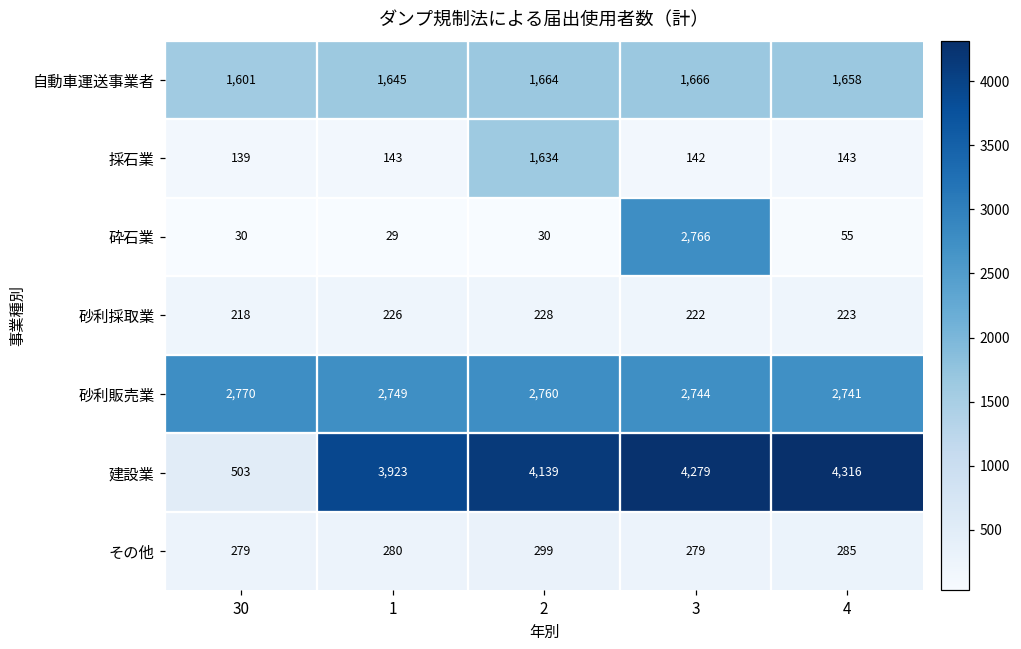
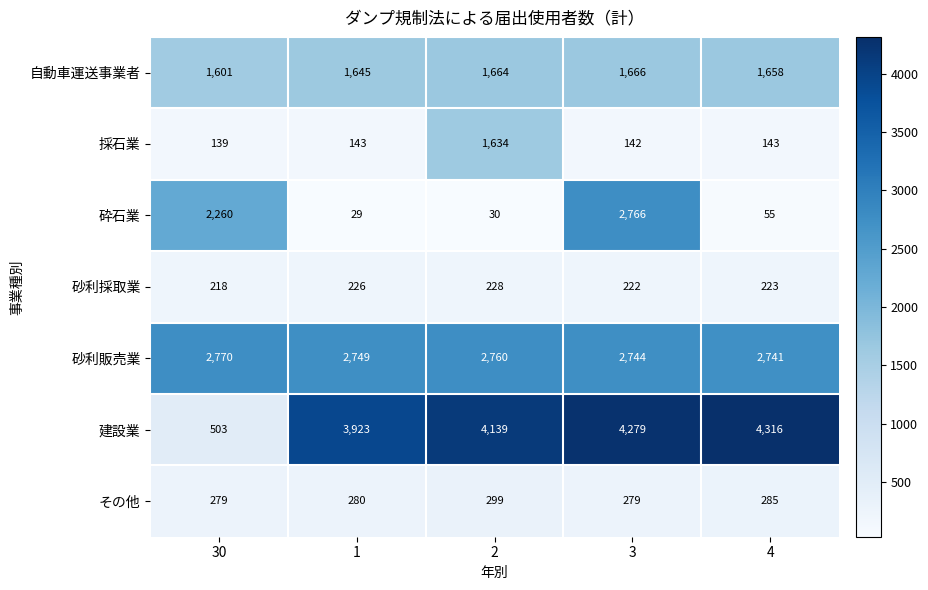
砕石業, 30: 30 -> 2,260
